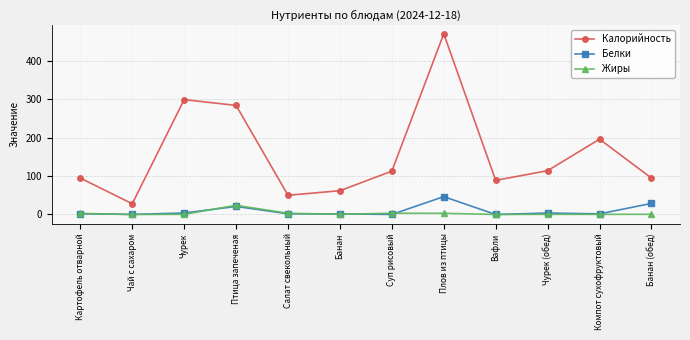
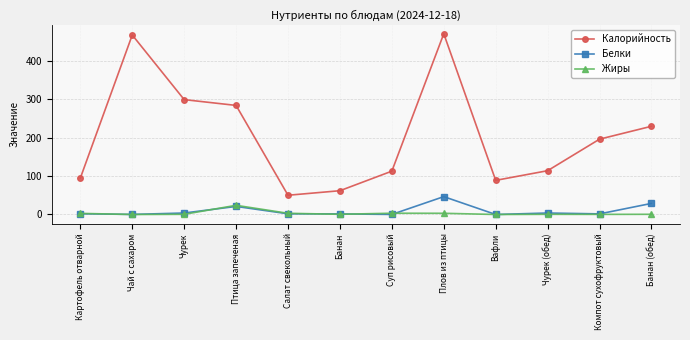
Калорийность, Чай с сахаром: 30 -> 470
Калорийность, Банан (обед): 100 -> 230
